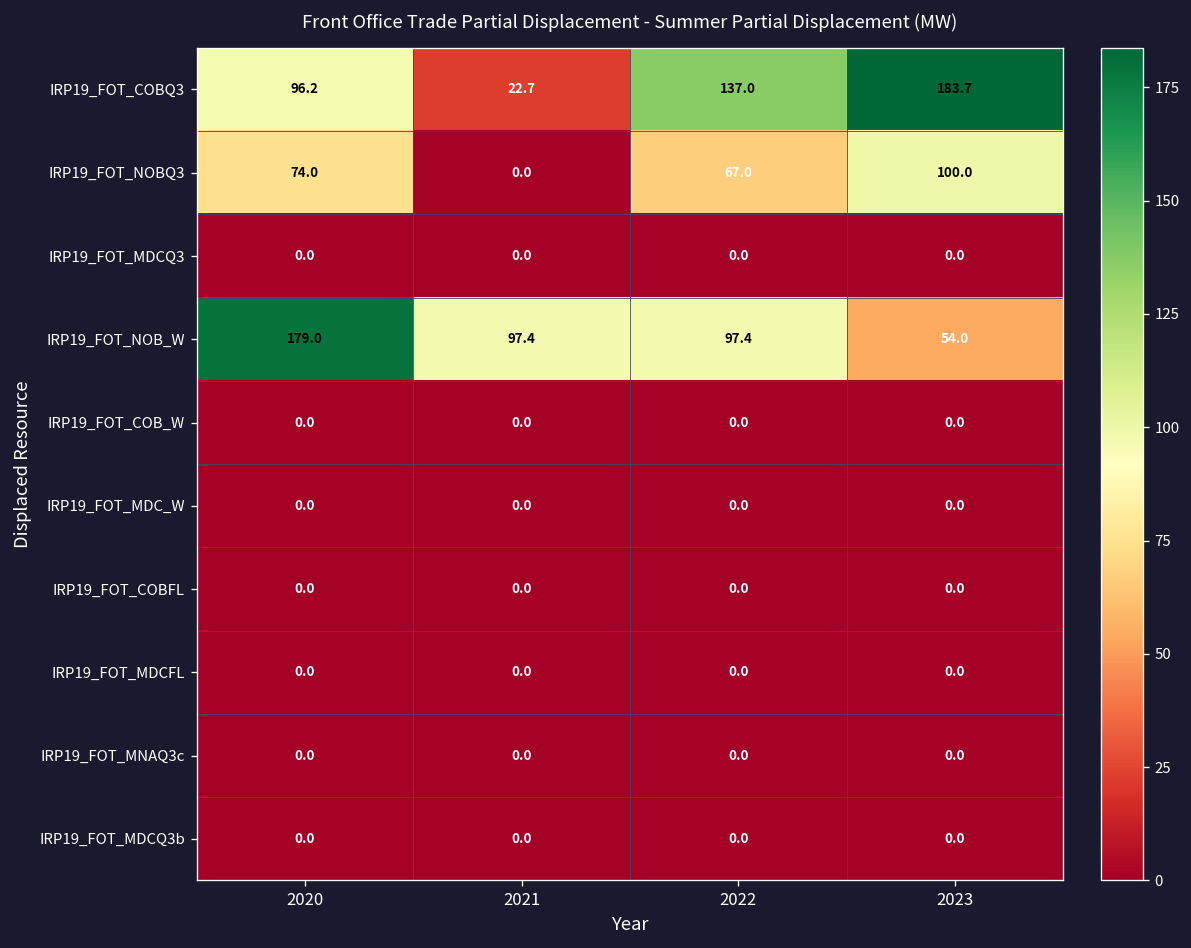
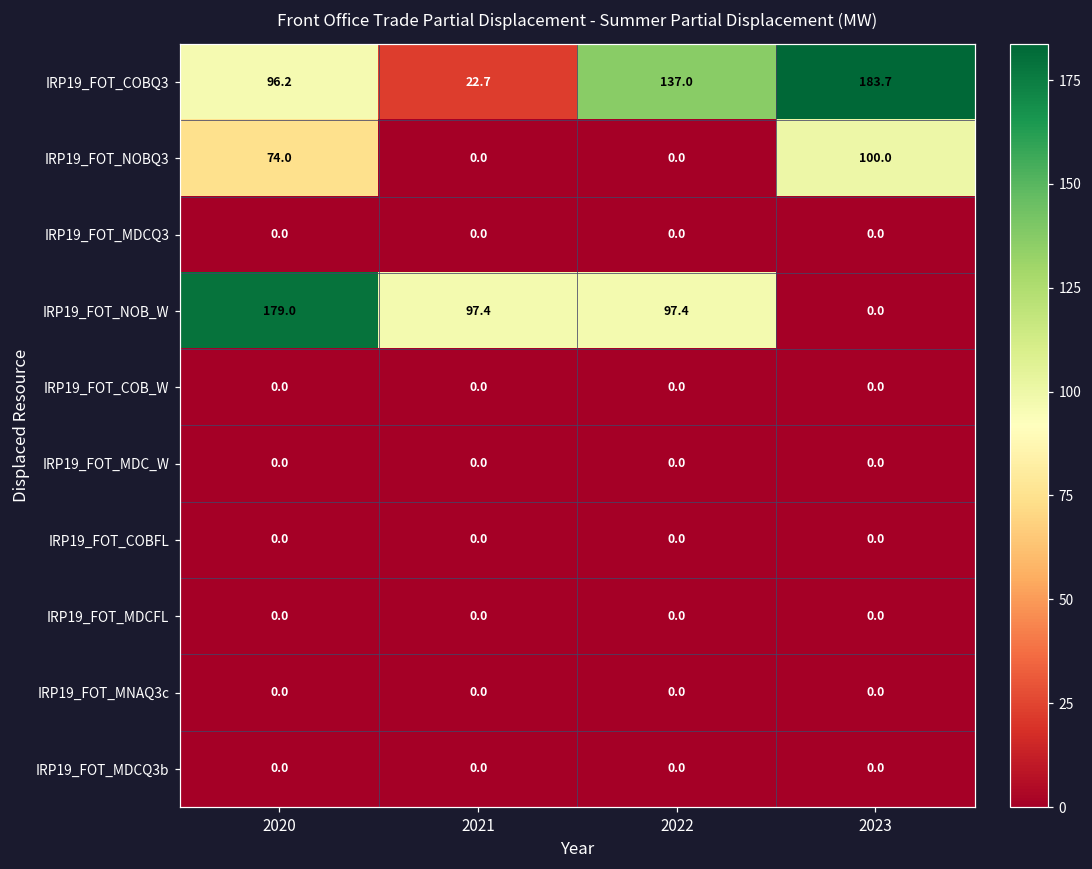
IRP19_FOT_NOBQ3, 2022: 67.0 -> 0.0
IRP19_FOT_NOB_W, 2023: 54.0 -> 0.0
